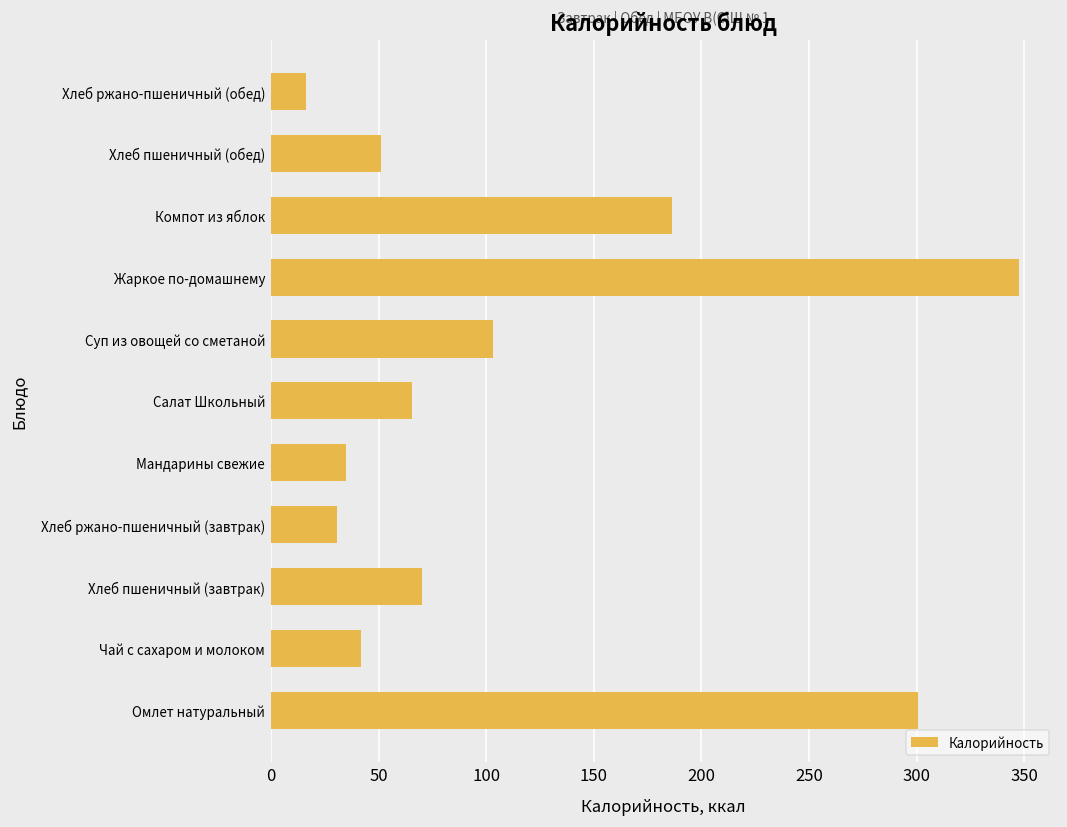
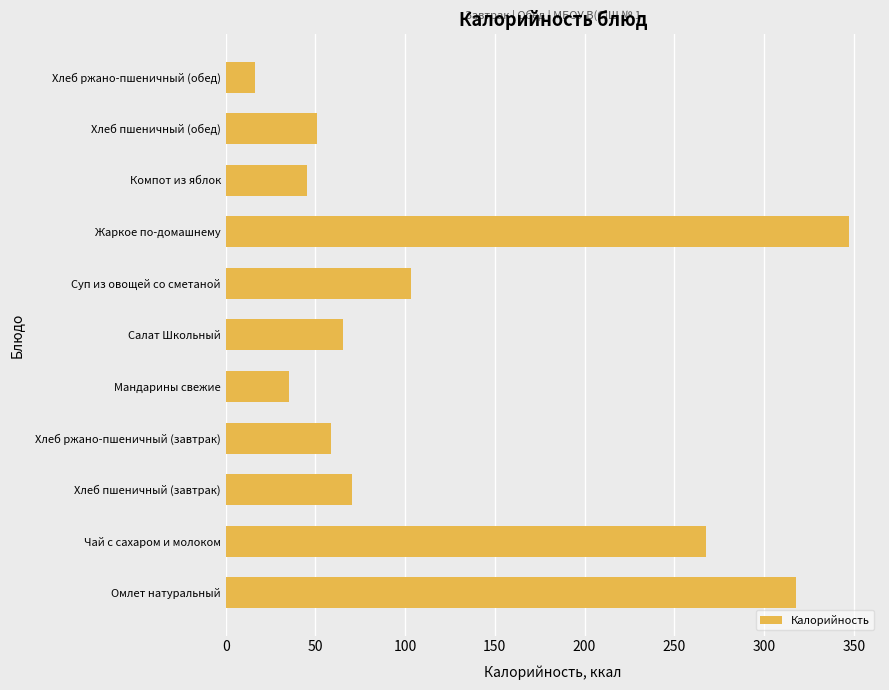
Компот из яблок: 187 -> 45
Хлеб ржано-пшеничный (завтрак): 31 -> 59
Чай с сахаром и молоком: 42 -> 268
Омлет натуральный: 301 -> 318
